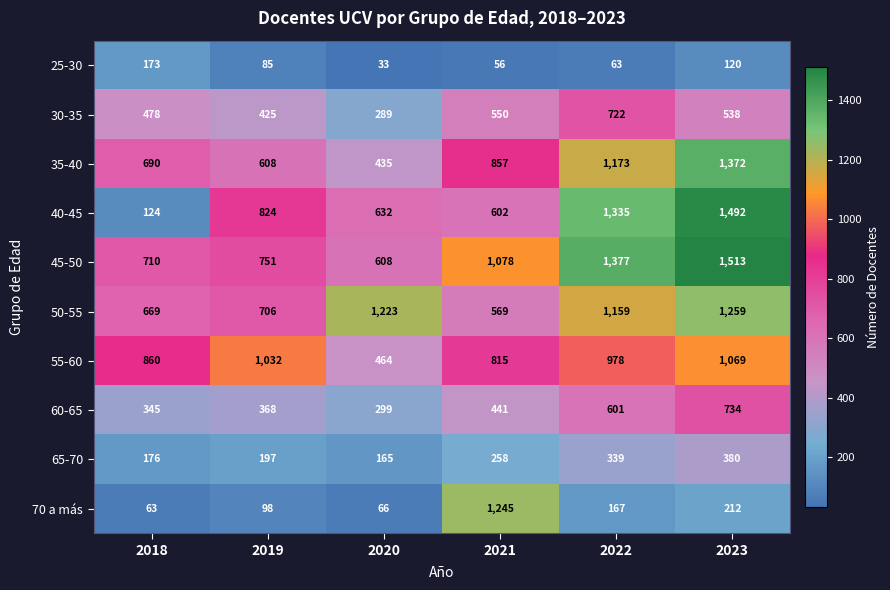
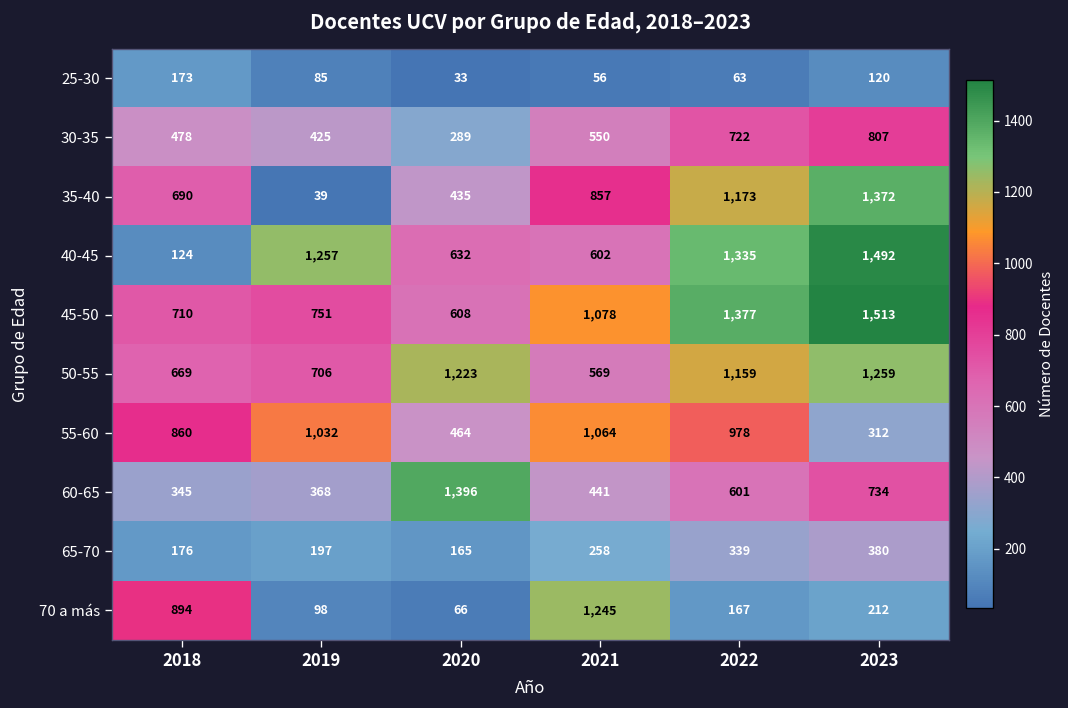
30-35, 2023: 538 -> 807
35-40, 2019: 608 -> 39
40-45, 2019: 824 -> 1,257
55-60, 2021: 815 -> 1,064
55-60, 2023: 1,069 -> 312
60-65, 2020: 299 -> 1,396
70 a más, 2018: 63 -> 894
